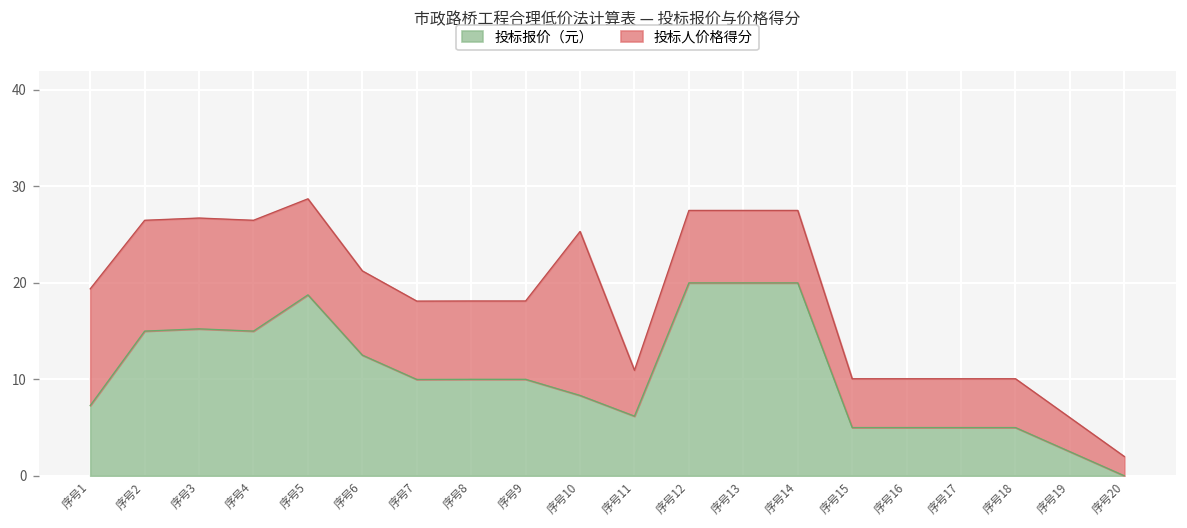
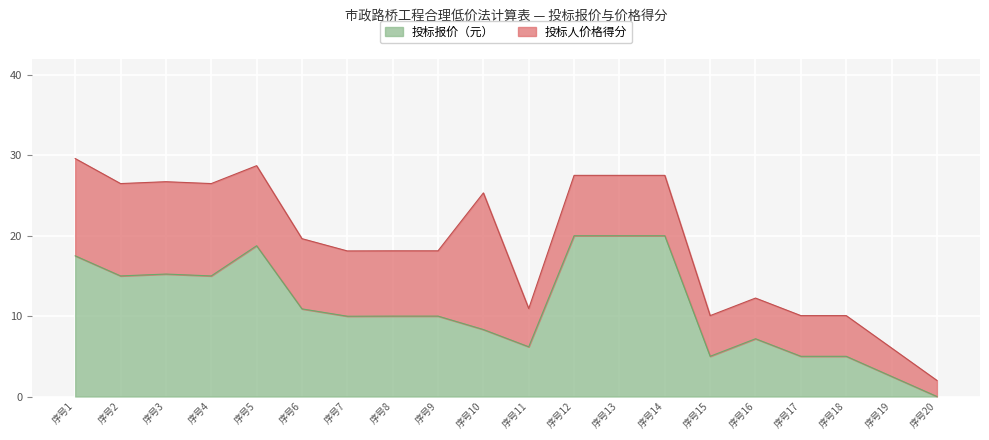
投标报价（元）, 序号1: 7 -> 17
投标报价（元）, 序号6: 13 -> 11
投标报价（元）, 序号16: 5 -> 7
